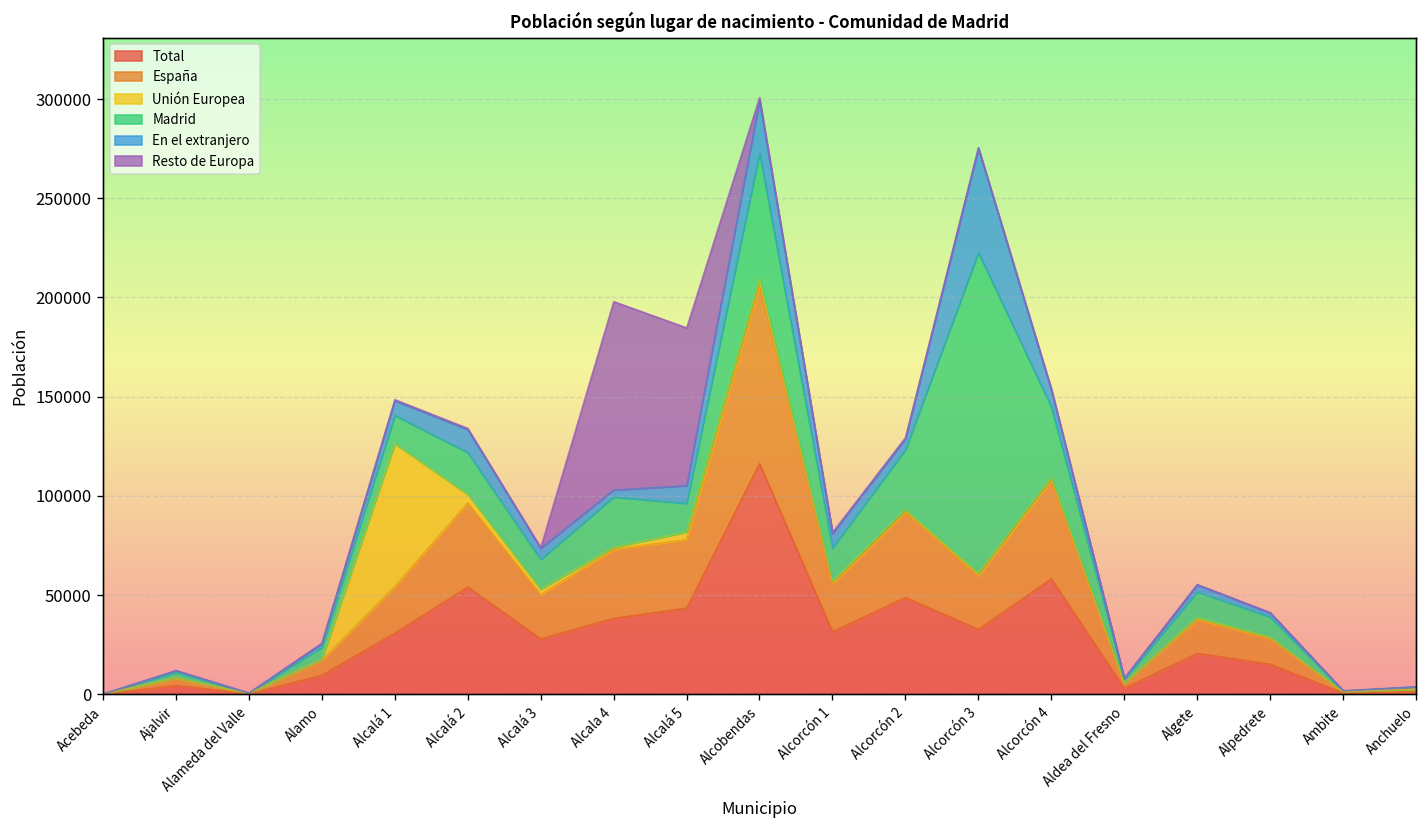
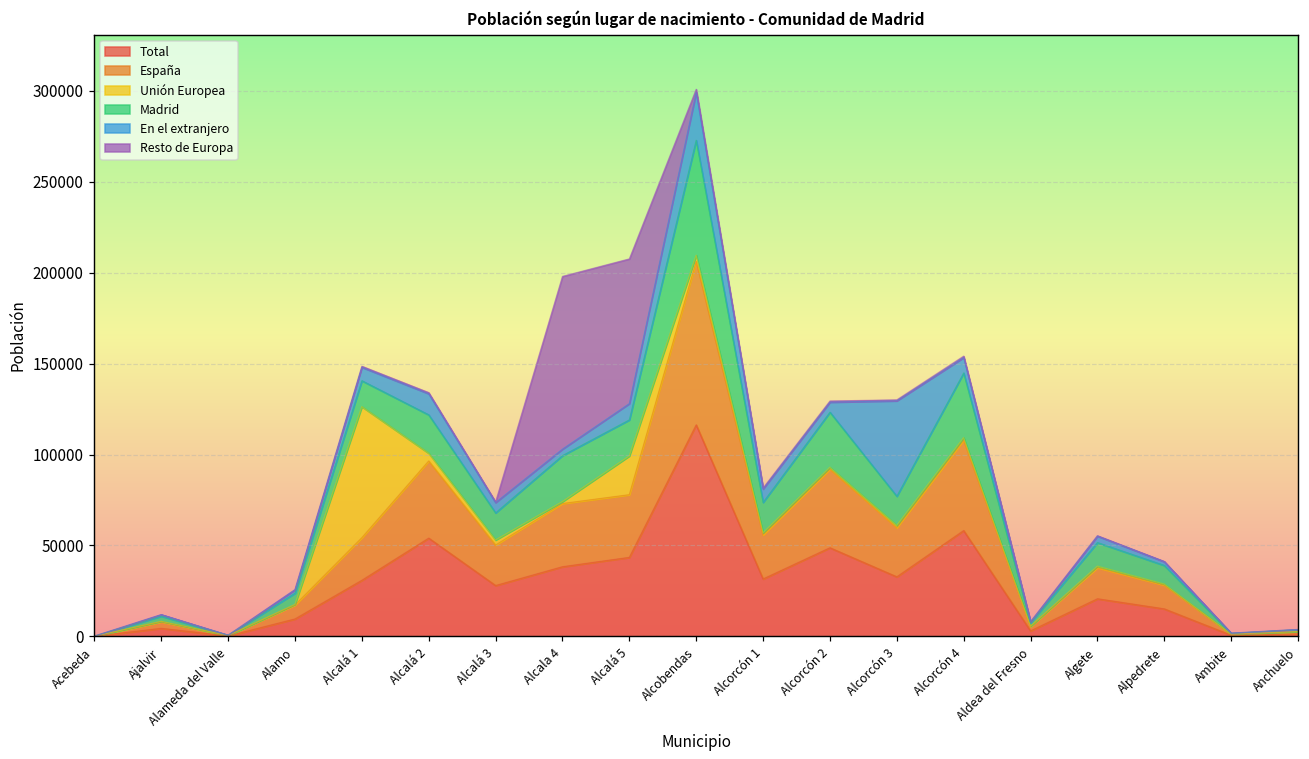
Unión Europea, Alcalá 5: 4000 -> 21000
Madrid, Alcalá 5: 14000 -> 20000
Madrid, Alcorcón 3: 162000 -> 16000
